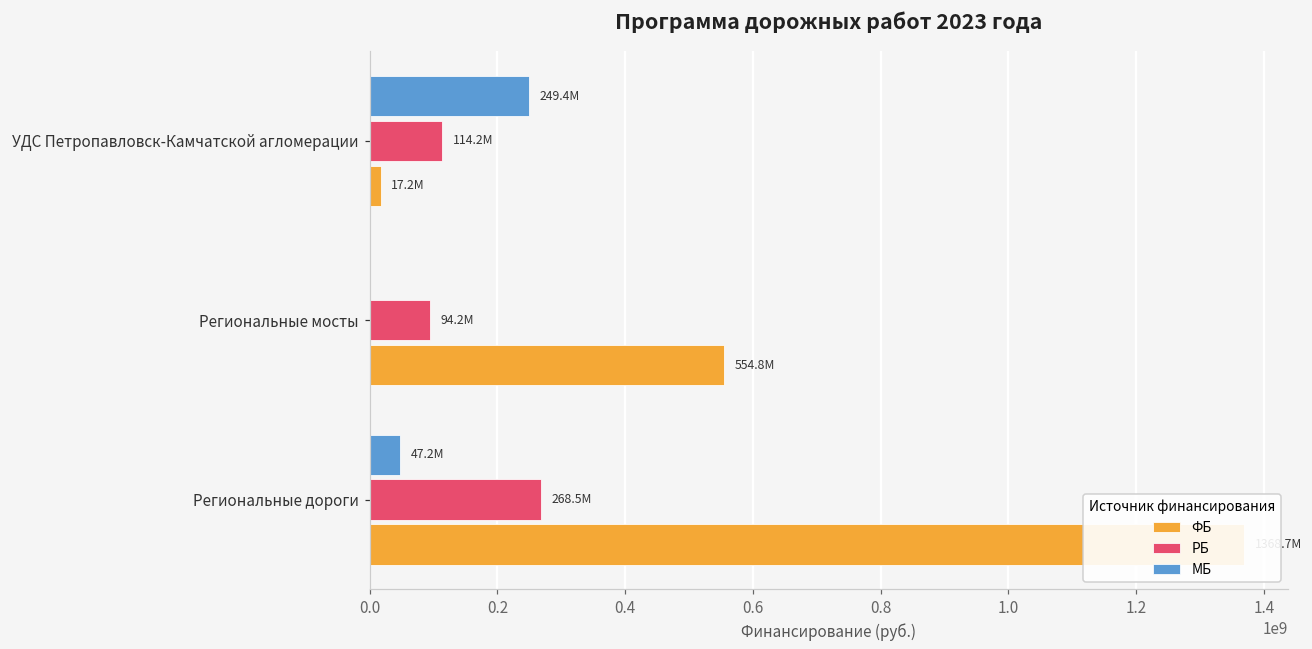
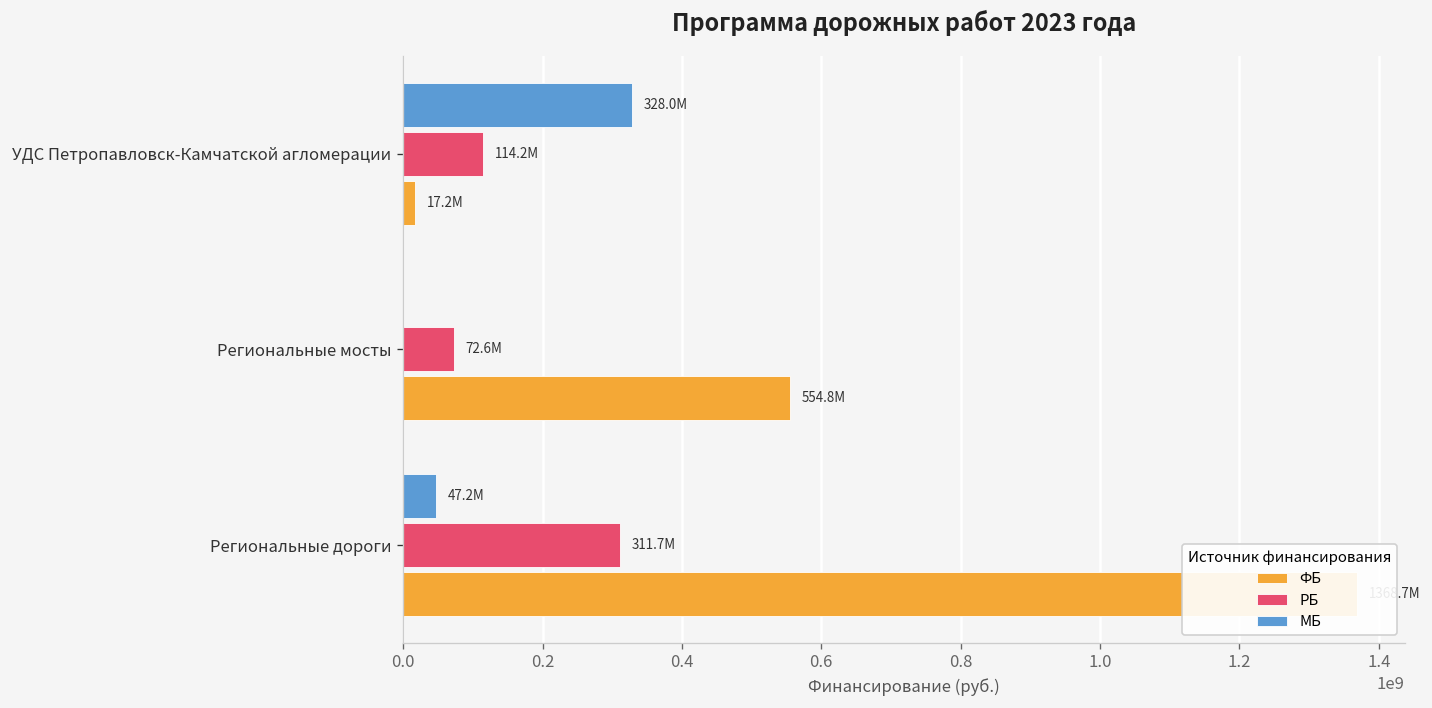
МБ, УДС Петропавловск-Камчатской агломерации: 249.4M -> 328.0M
РБ, Региональные мосты: 94.2M -> 72.6M
РБ, Региональные дороги: 268.5M -> 311.7M
